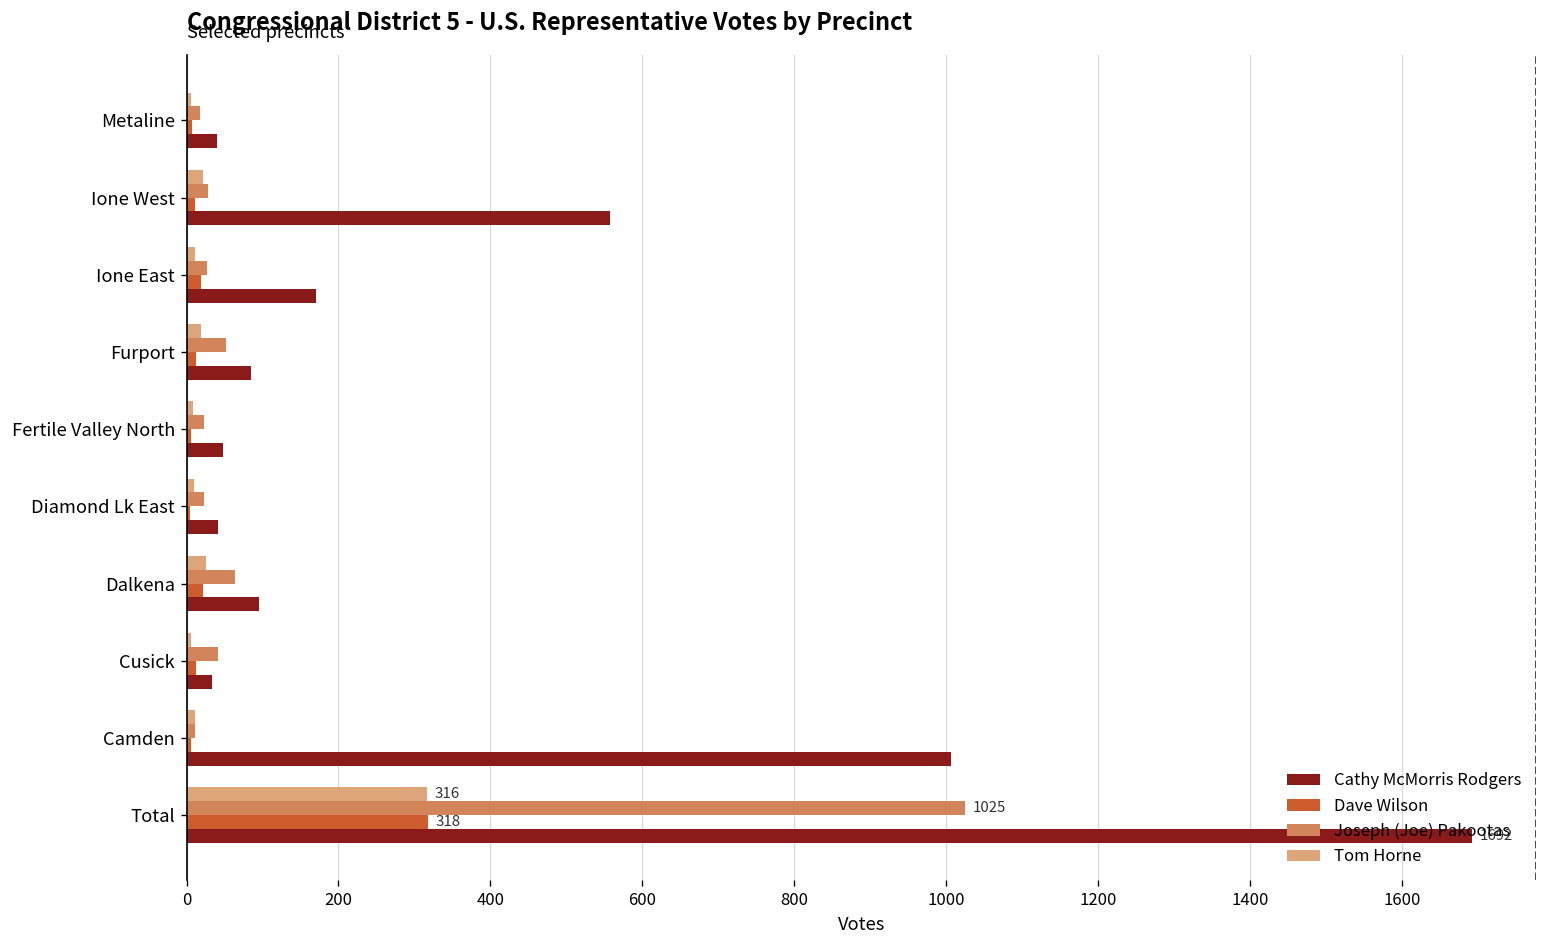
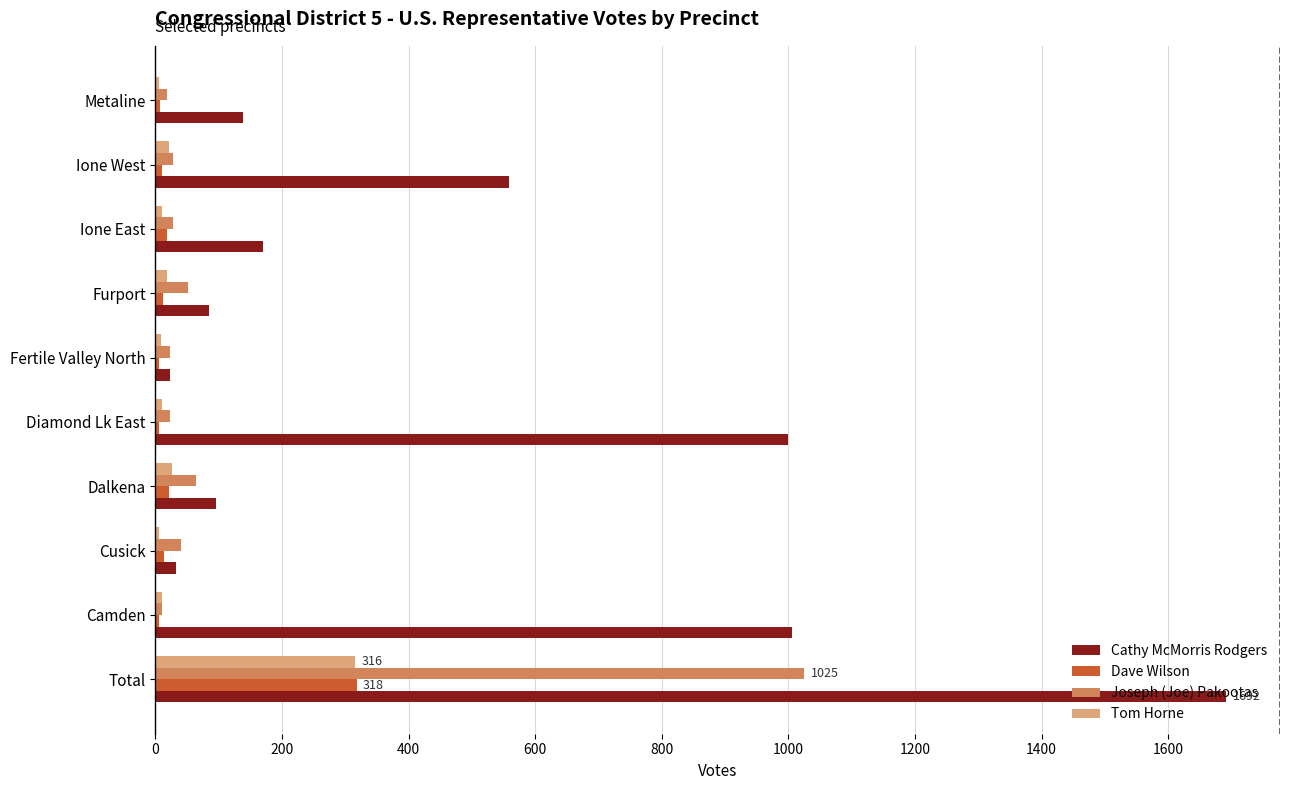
Cathy McMorris Rodgers, Metaline: 40 -> 140
Cathy McMorris Rodgers, Fertile Valley North: 50 -> 20
Cathy McMorris Rodgers, Diamond Lk East: 40 -> 1000
